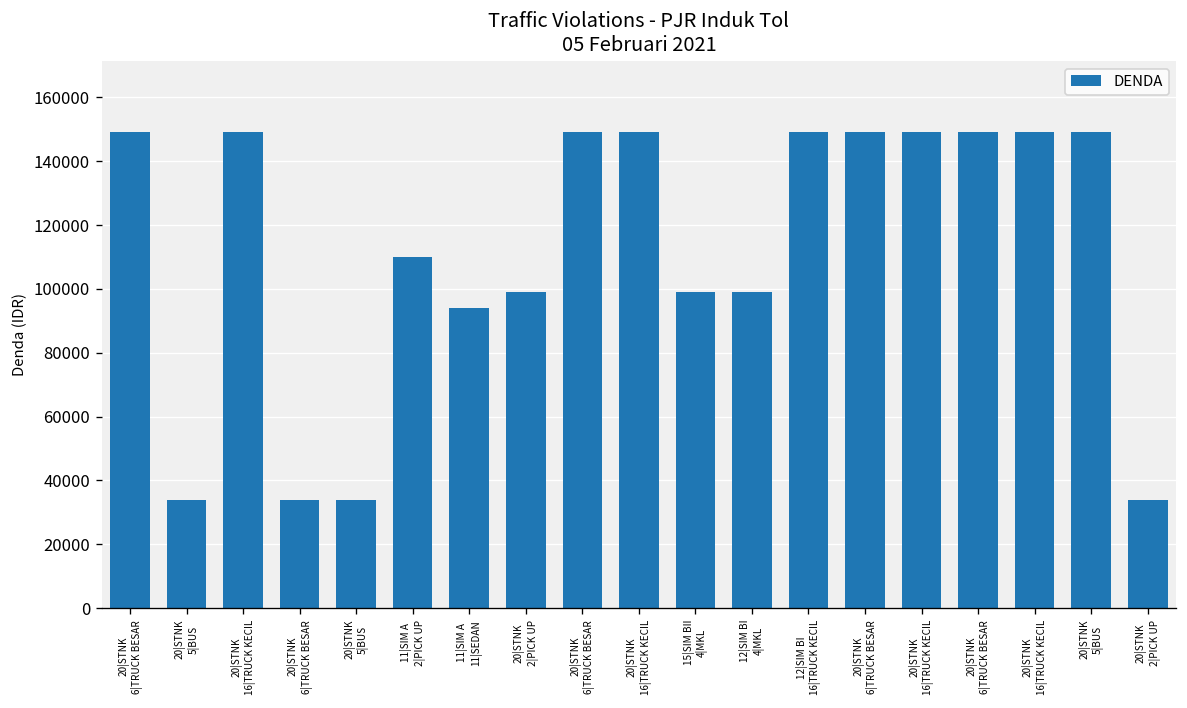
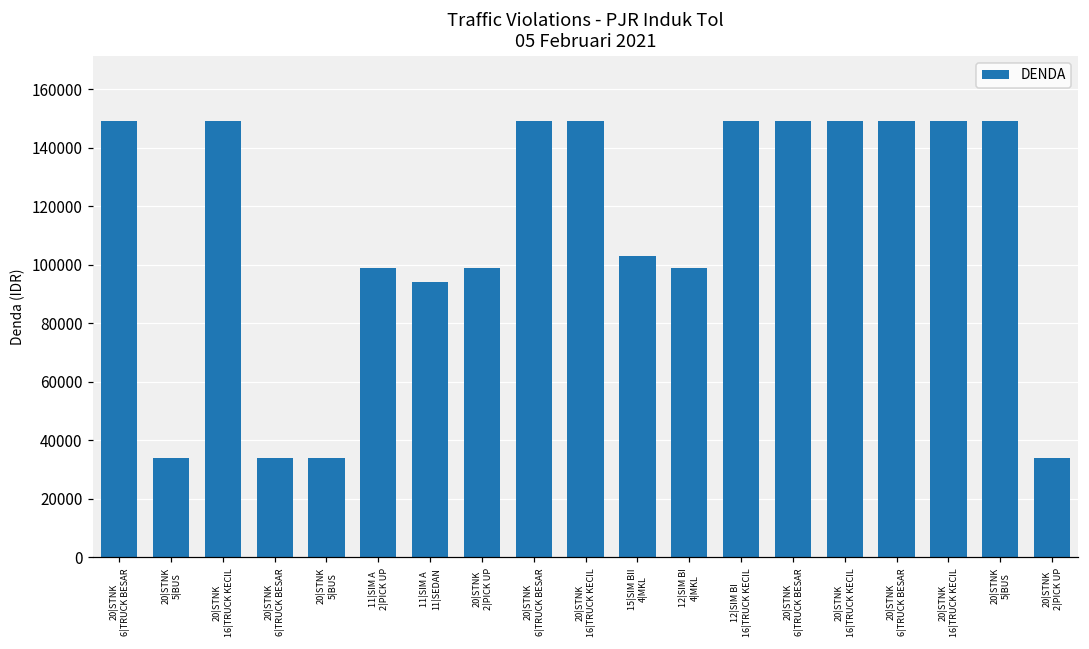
11|SIM A 2|PICK UP: 110000 -> 99000
15|SIM BII 4|MKL: 99000 -> 103000
